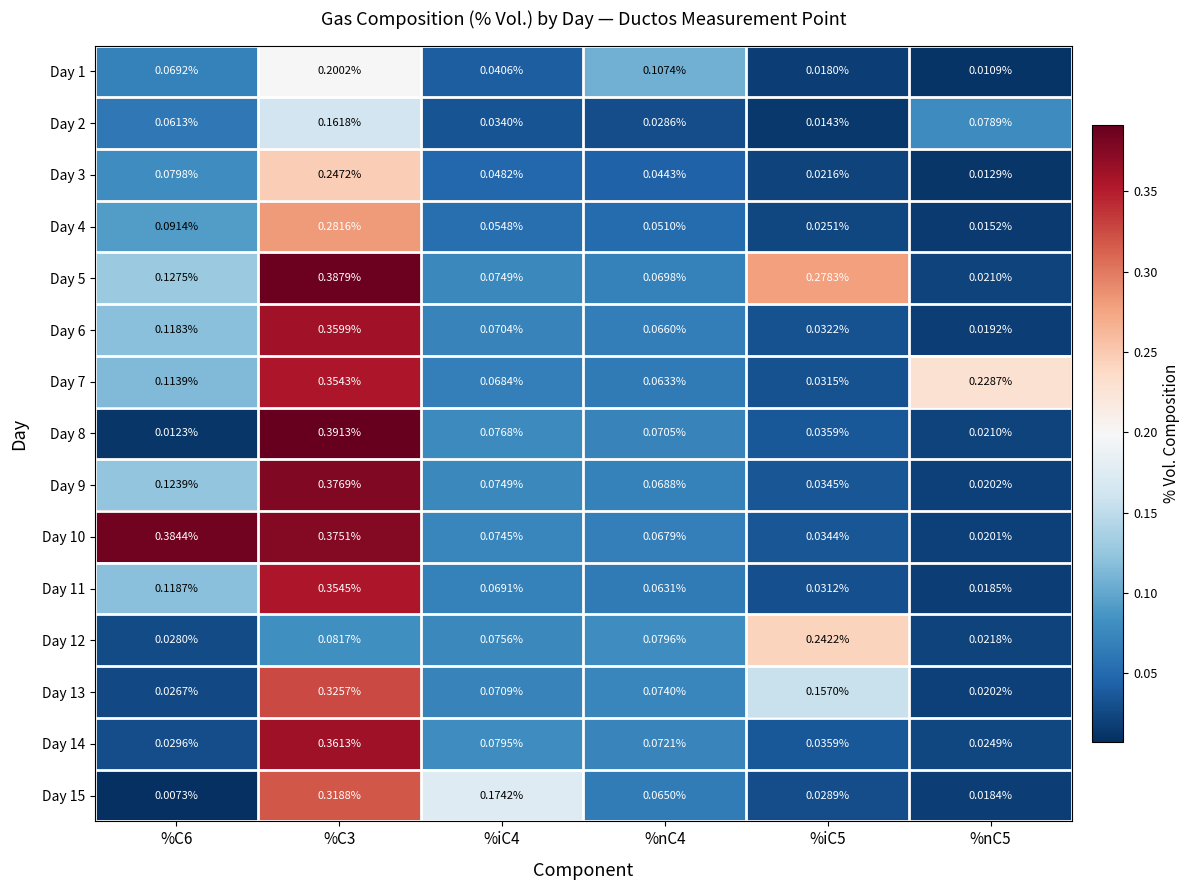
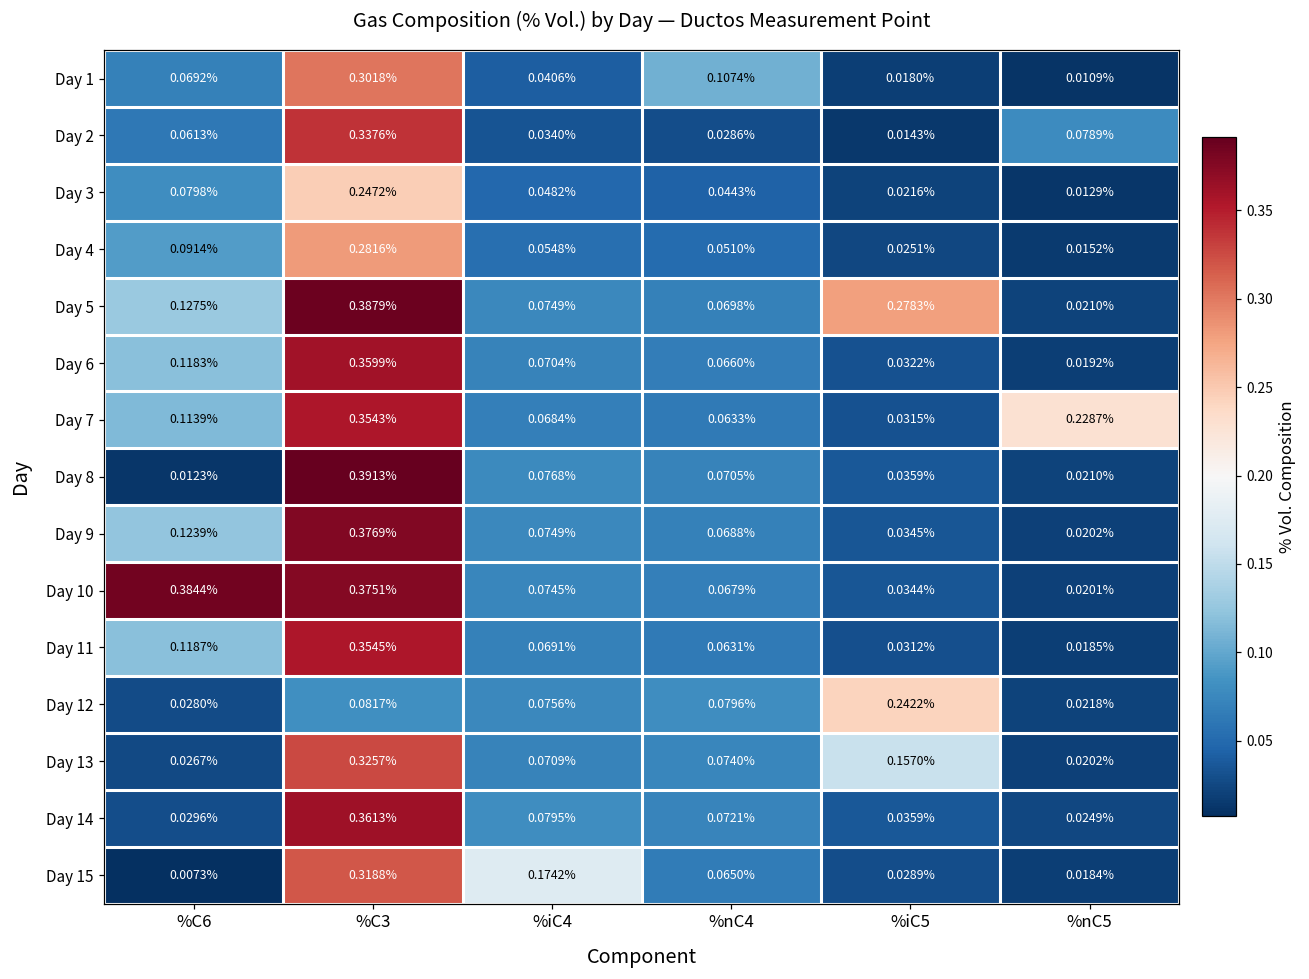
Day 1, %C3: 0.2002% -> 0.3018%
Day 2, %C3: 0.1618% -> 0.3376%
